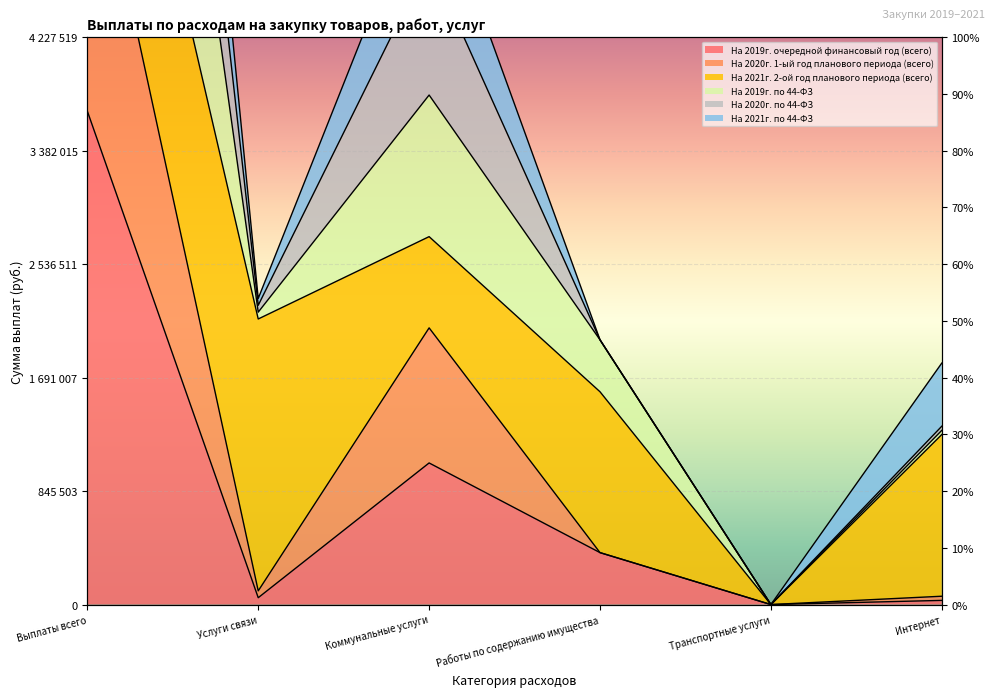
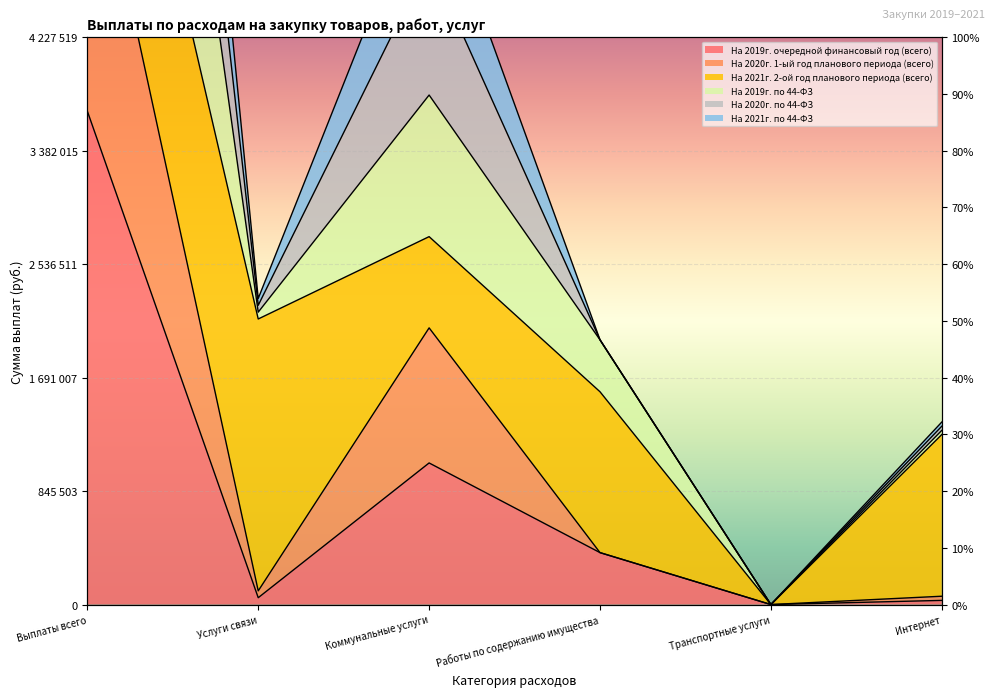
На 2021г. по 44-ФЗ, Интернет: 470000 -> 30000
